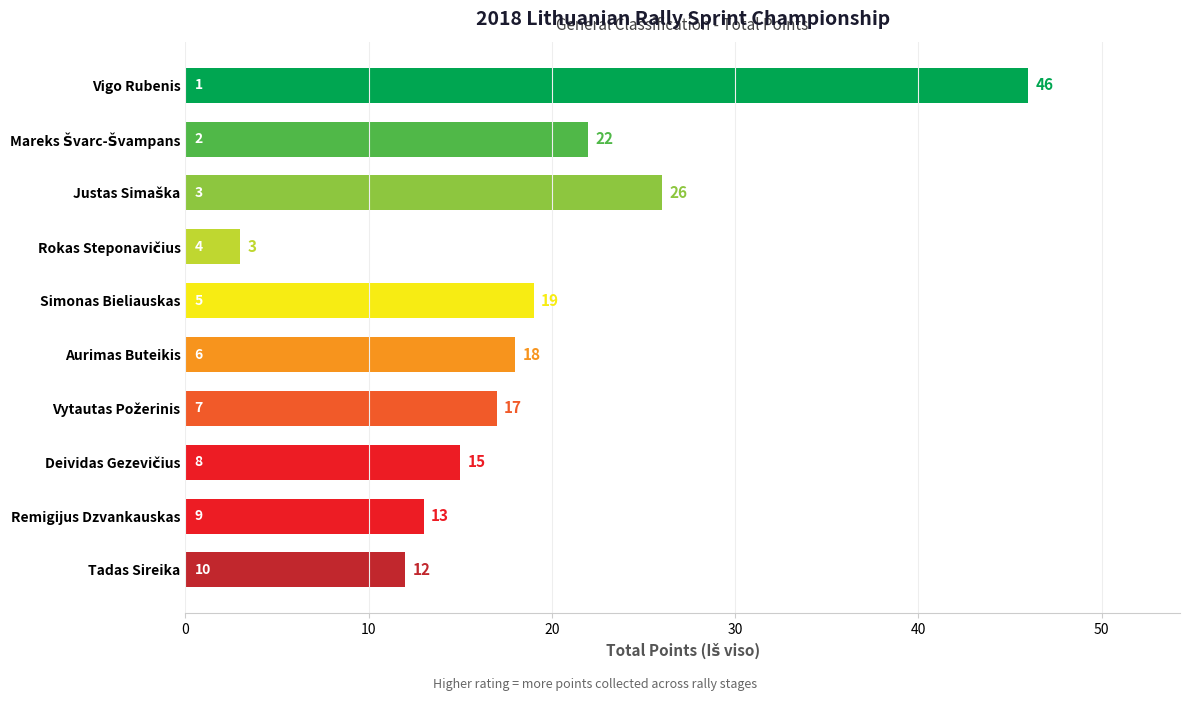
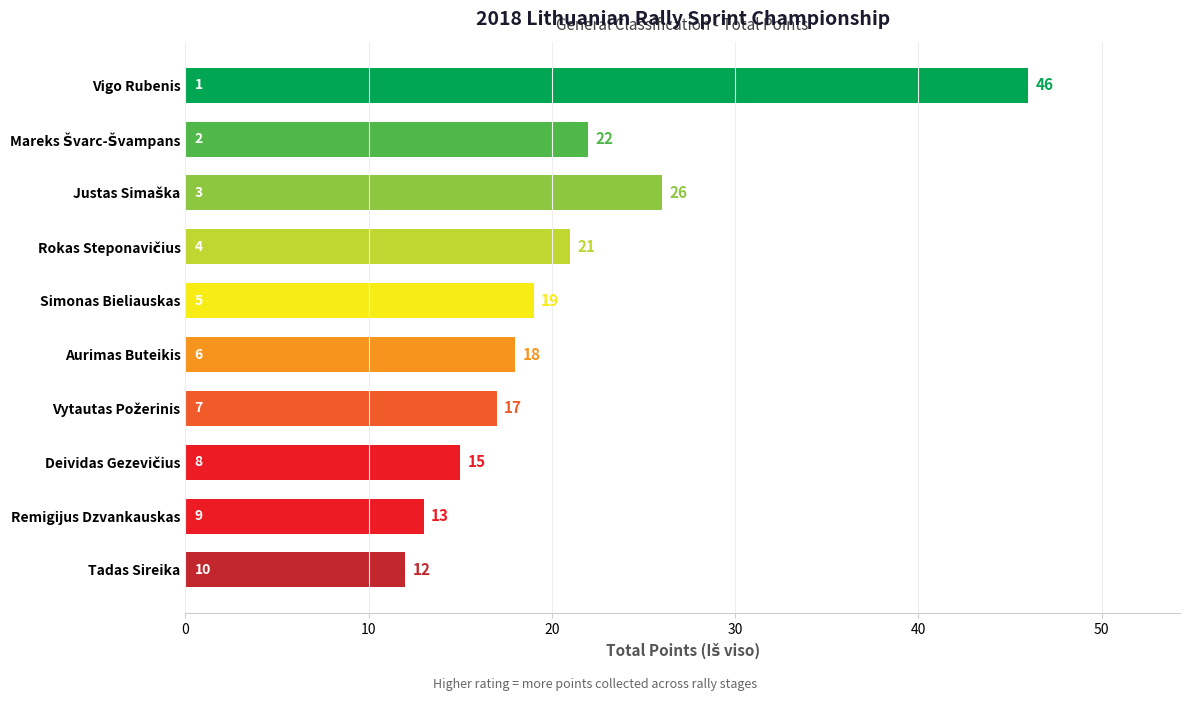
Rokas Steponavičius: 3 -> 21
